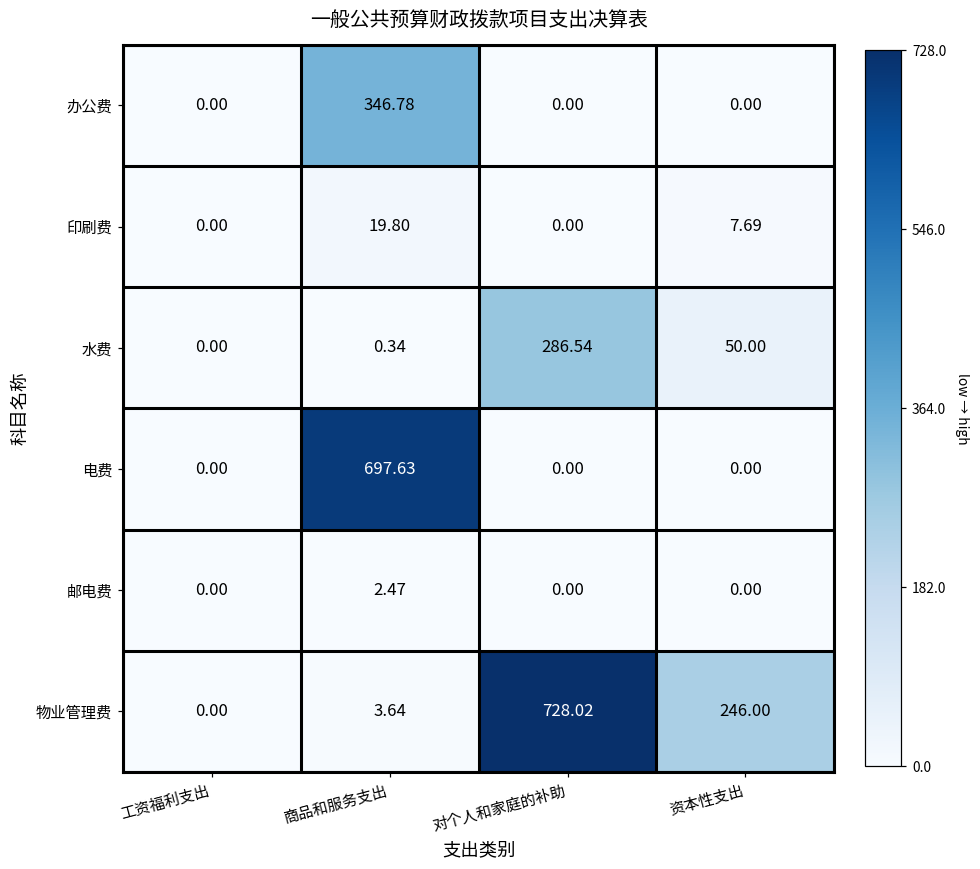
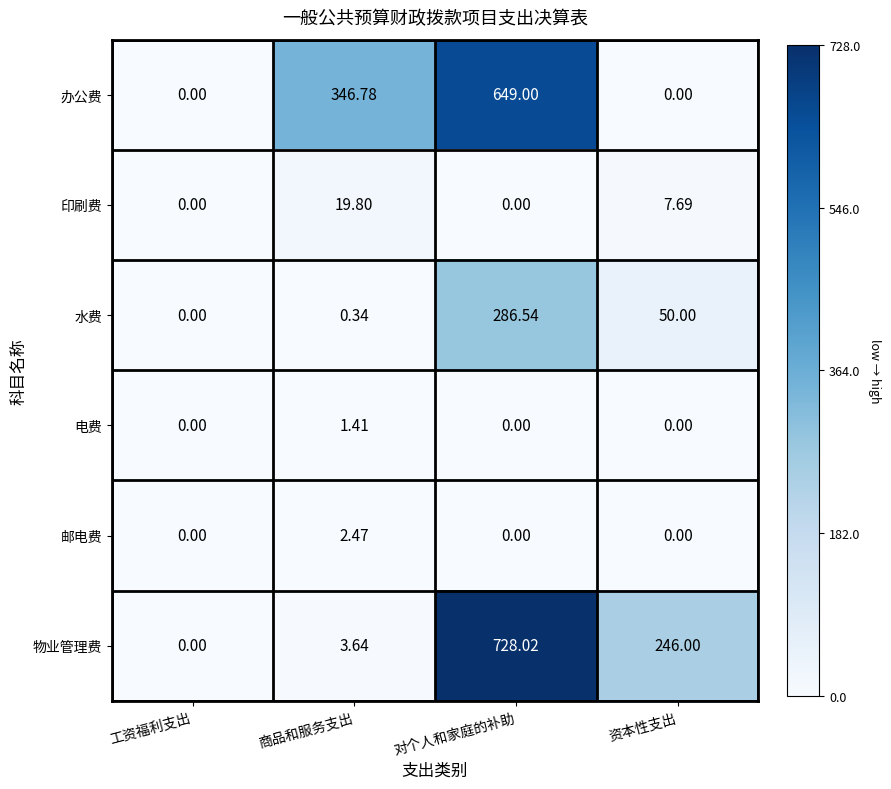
办公费, 对个人和家庭的补助: 0.00 -> 649.00
电费, 商品和服务支出: 697.63 -> 1.41
